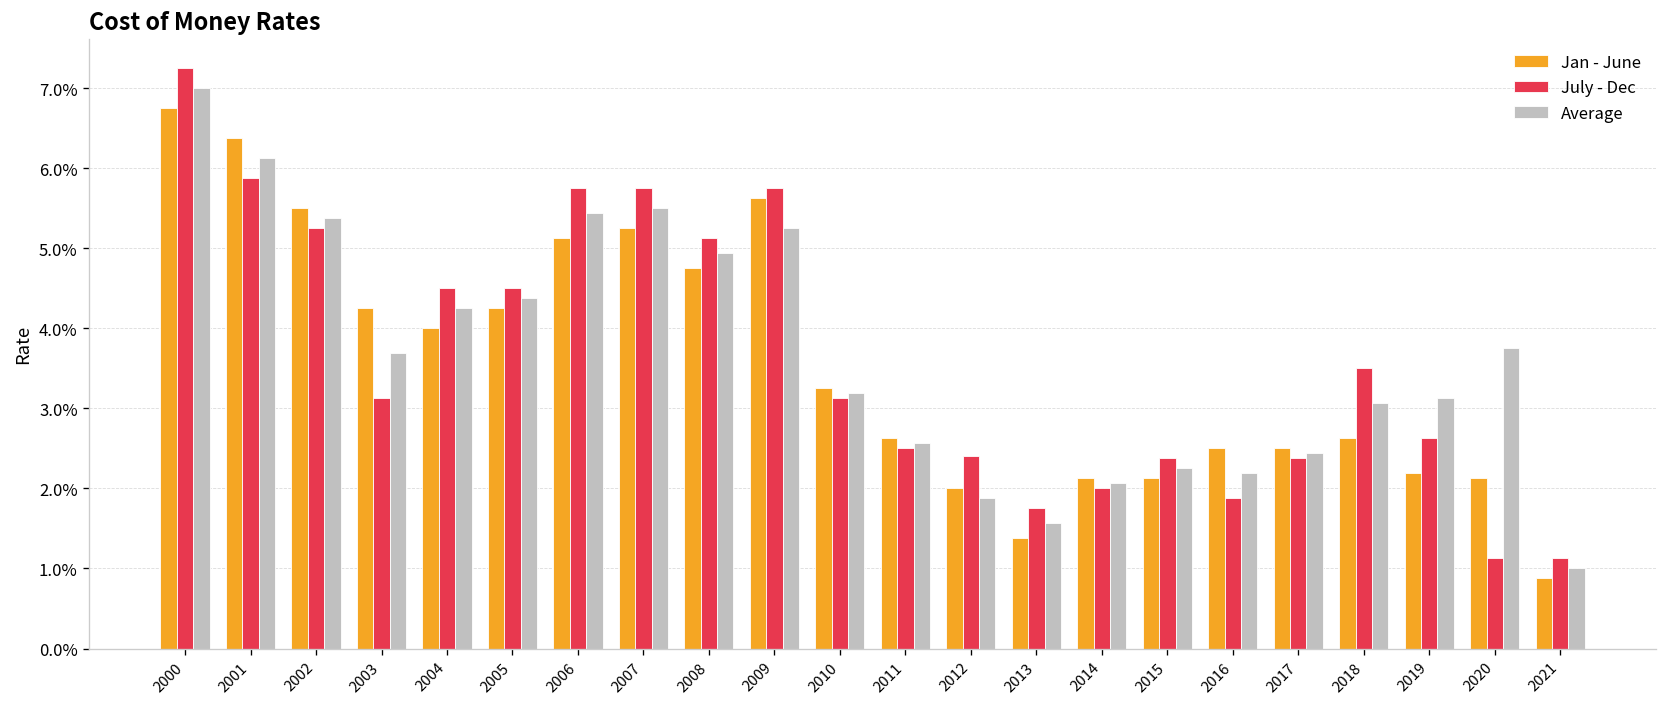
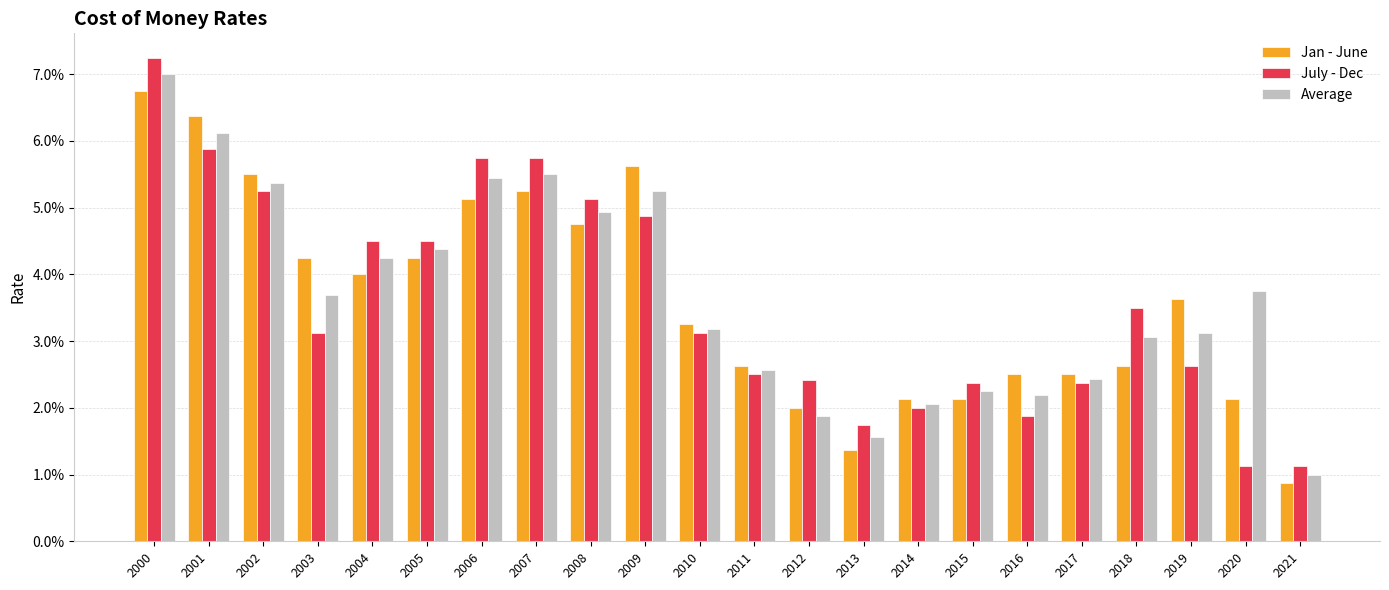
July - Dec, 2009: 5.7% -> 4.9%
Jan - June, 2019: 2.2% -> 3.6%
